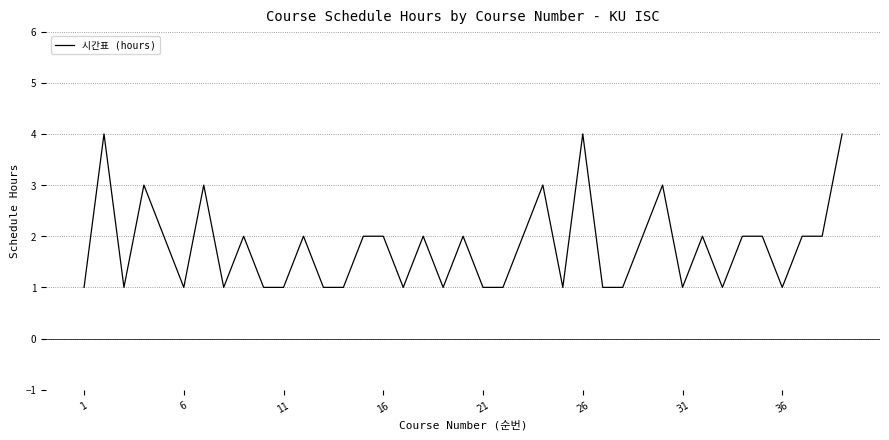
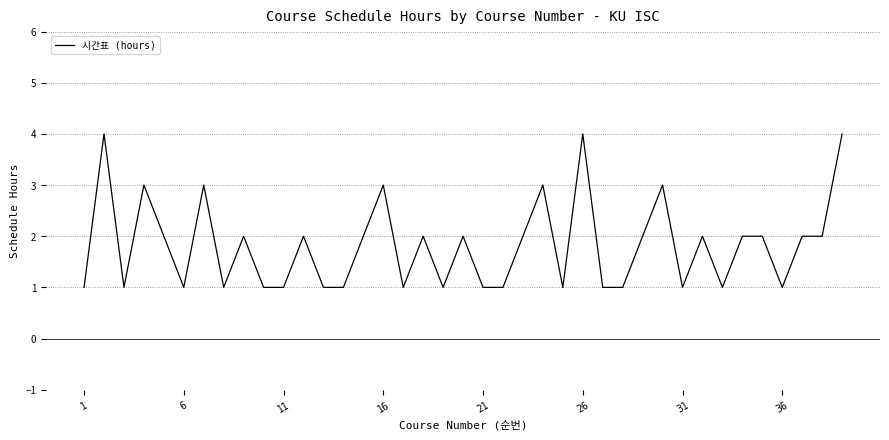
16: 2 -> 3
